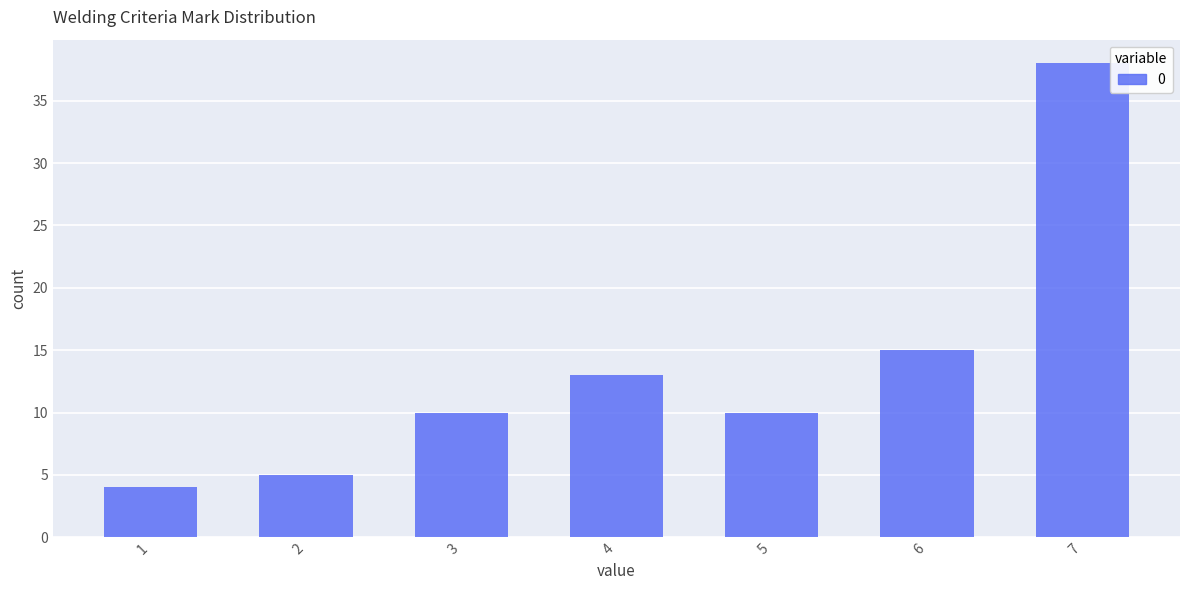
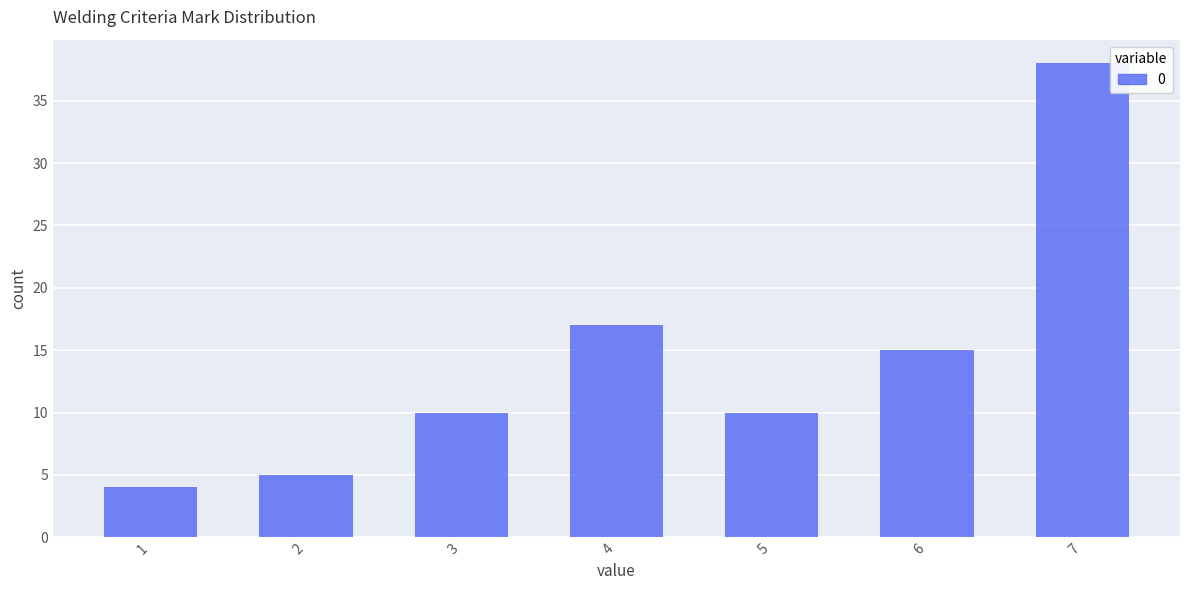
4: 13 -> 17
